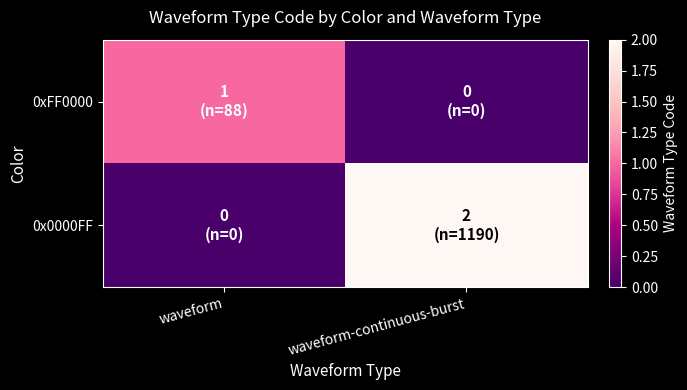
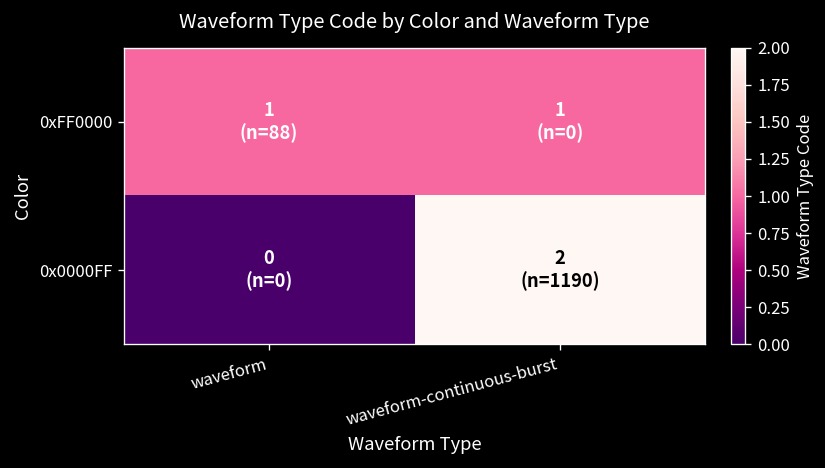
0xFF0000, waveform-continuous-burst: 0 -> 1
